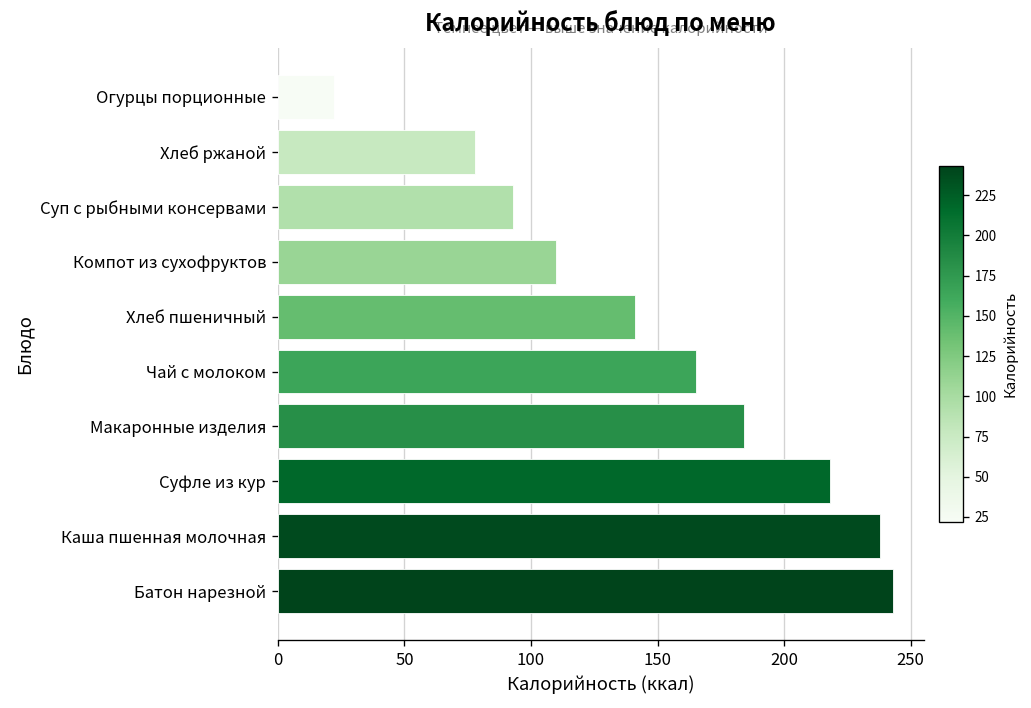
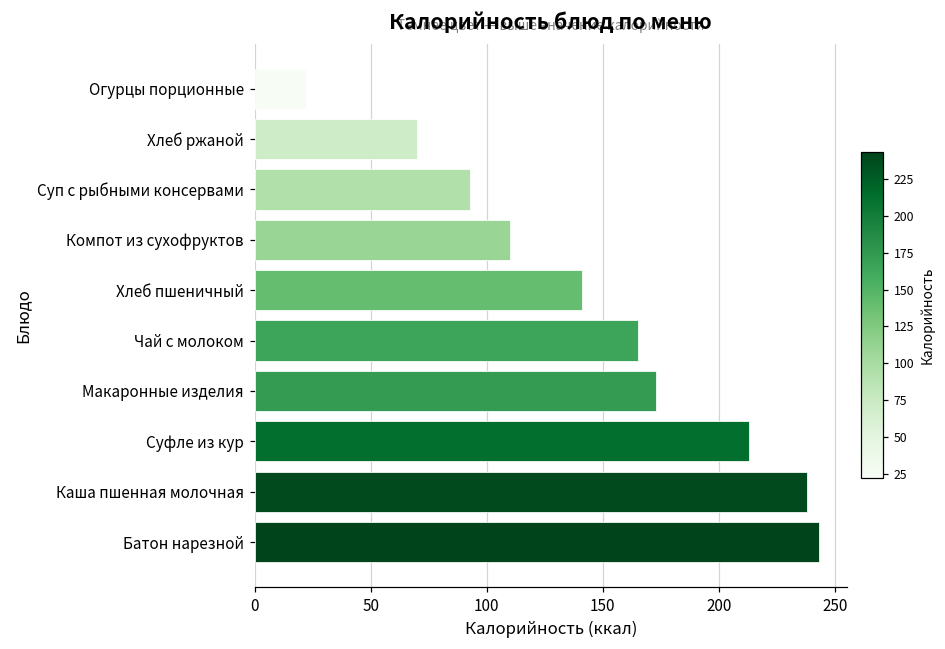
Хлеб ржаной: 78 -> 70
Макаронные изделия: 184 -> 173
Суфле из кур: 218 -> 213
